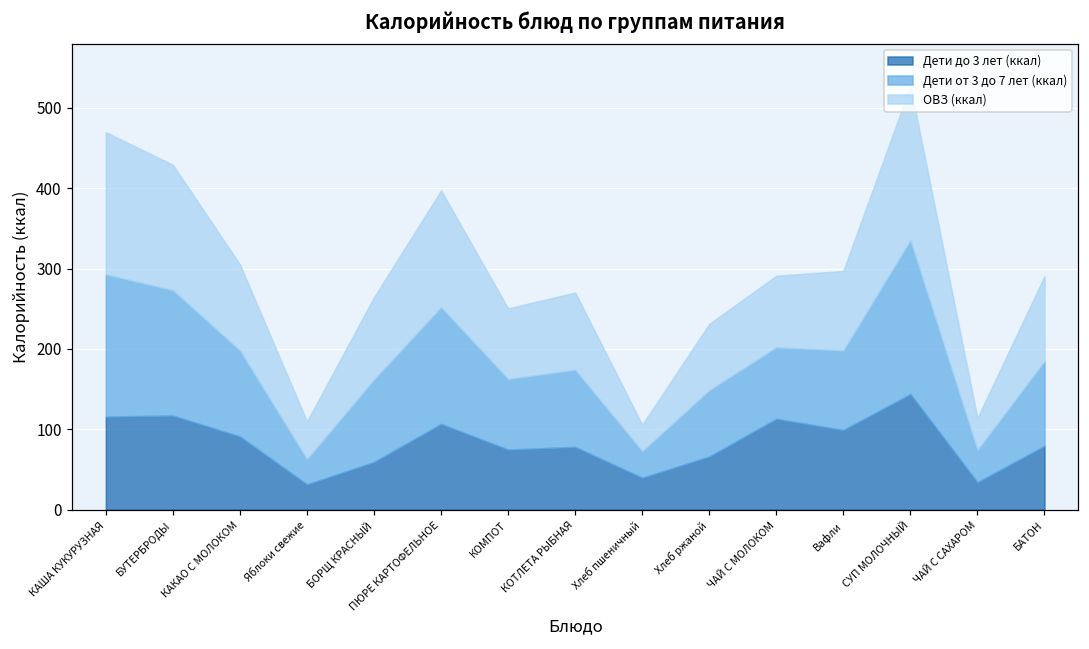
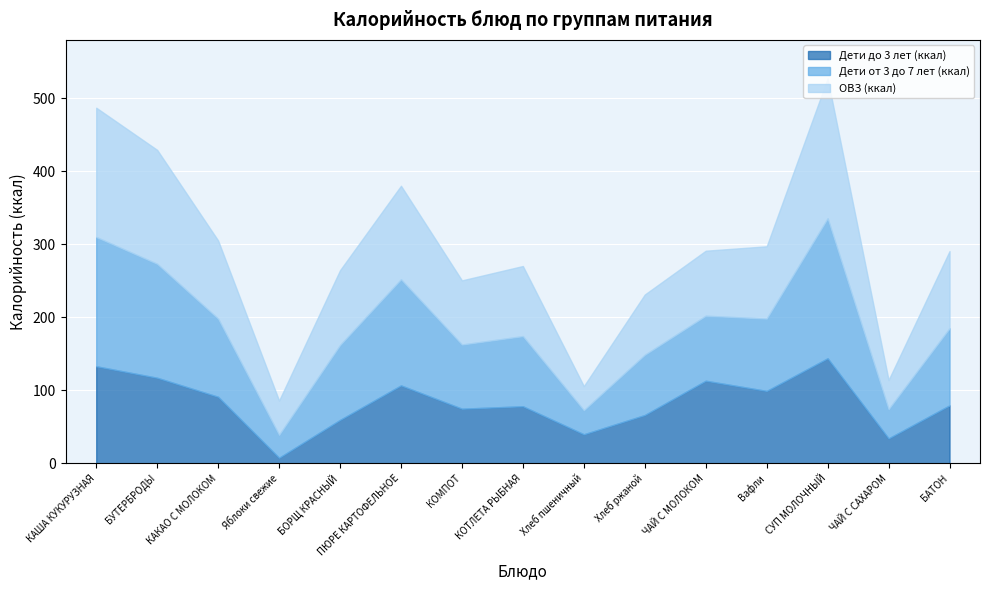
Дети до 3 лет (ккал), КАША КУКУРУЗНАЯ: 120 -> 130
Дети до 3 лет (ккал), Яблоки свежие: 30 -> 10
ОВЗ (ккал), ПЮРЕ КАРТОФЕЛЬНОЕ: 150 -> 130
